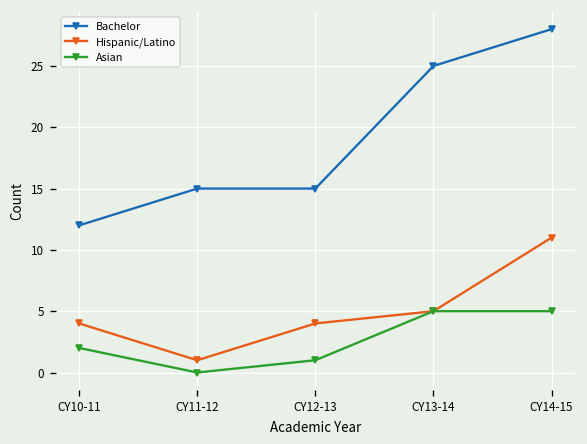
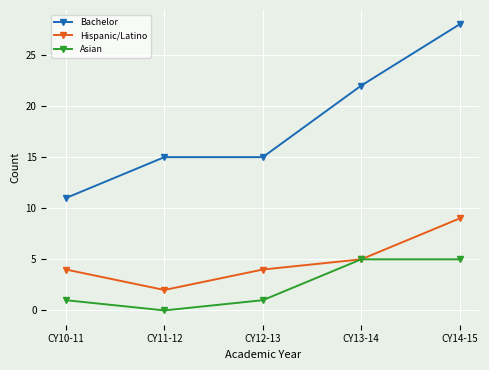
Bachelor, CY10-11: 12 -> 11
Asian, CY10-11: 2 -> 1
Hispanic/Latino, CY11-12: 1 -> 2
Bachelor, CY13-14: 25 -> 22
Hispanic/Latino, CY14-15: 11 -> 9
